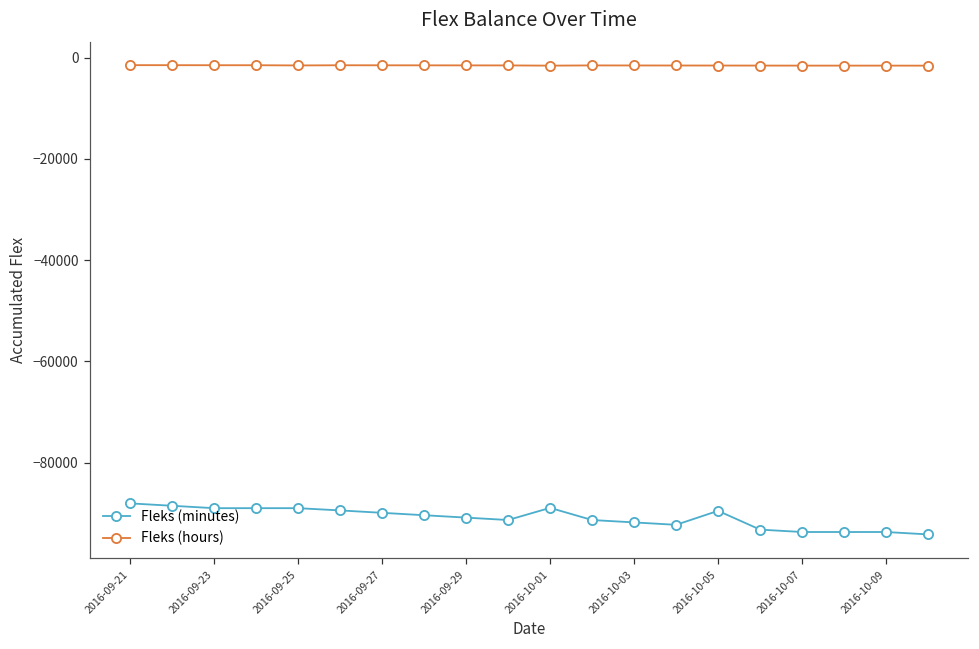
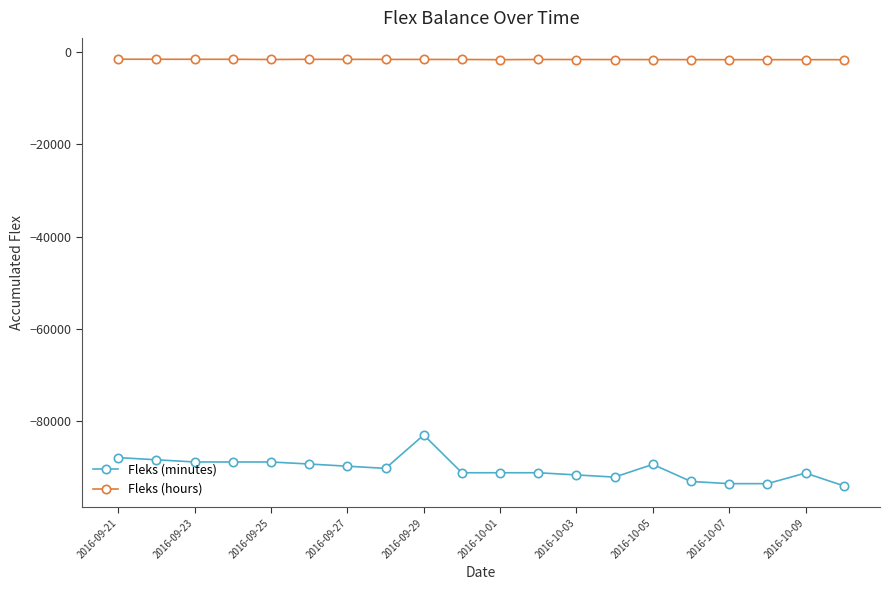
Fleks (minutes), 2016-09-29: -91000 -> -83000
Fleks (minutes), 2016-10-01: -89000 -> -91000
Fleks (minutes), 2016-10-09: -94000 -> -91000
